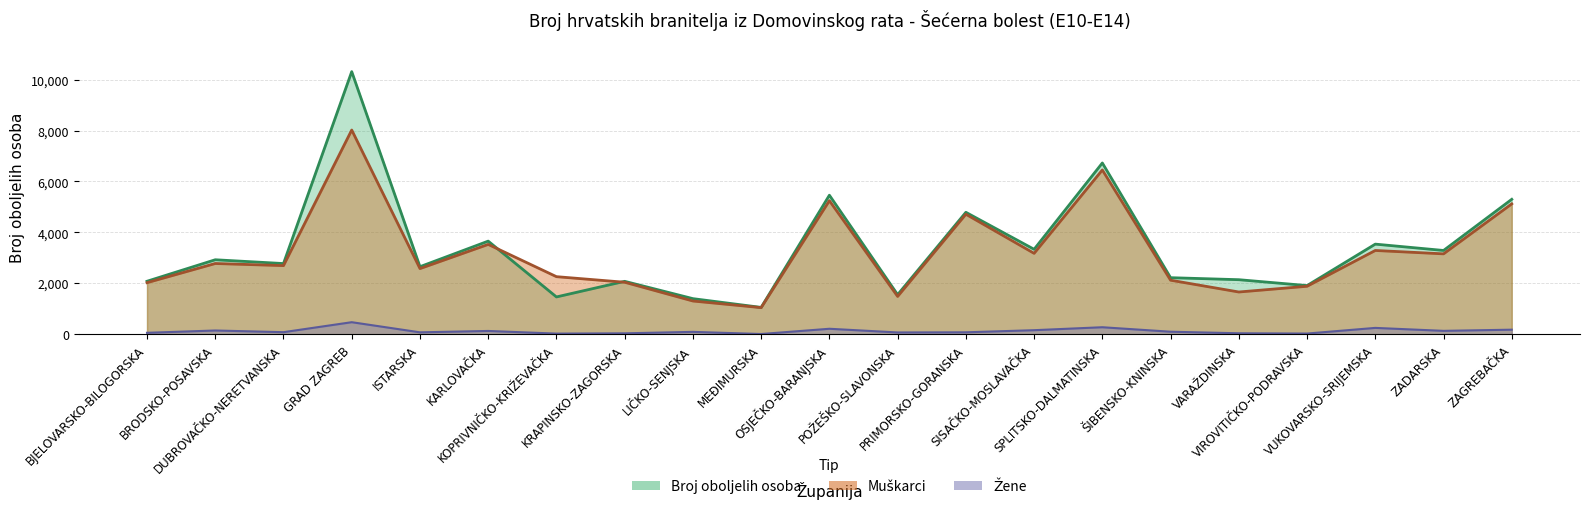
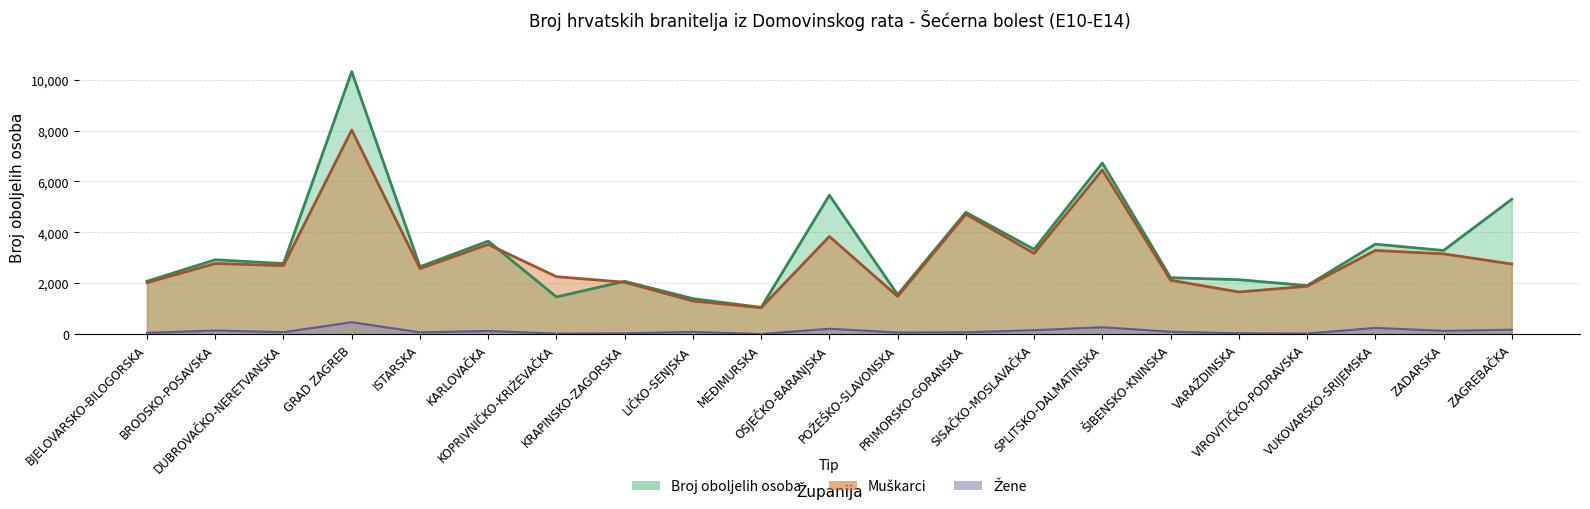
Muškarci, OSJEČKO-BARANJSKA: 5,200 -> 3,800
Muškarci, ZAGREBAČKA: 5,100 -> 2,800
